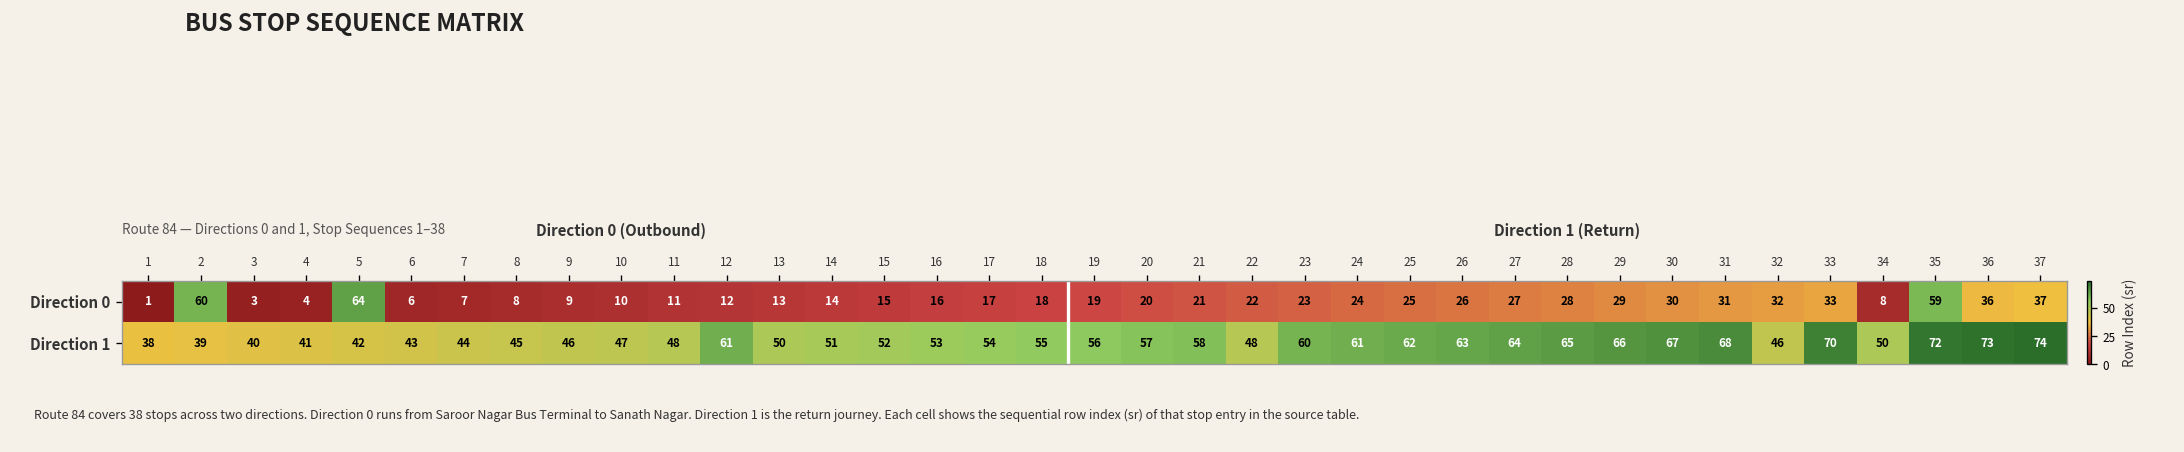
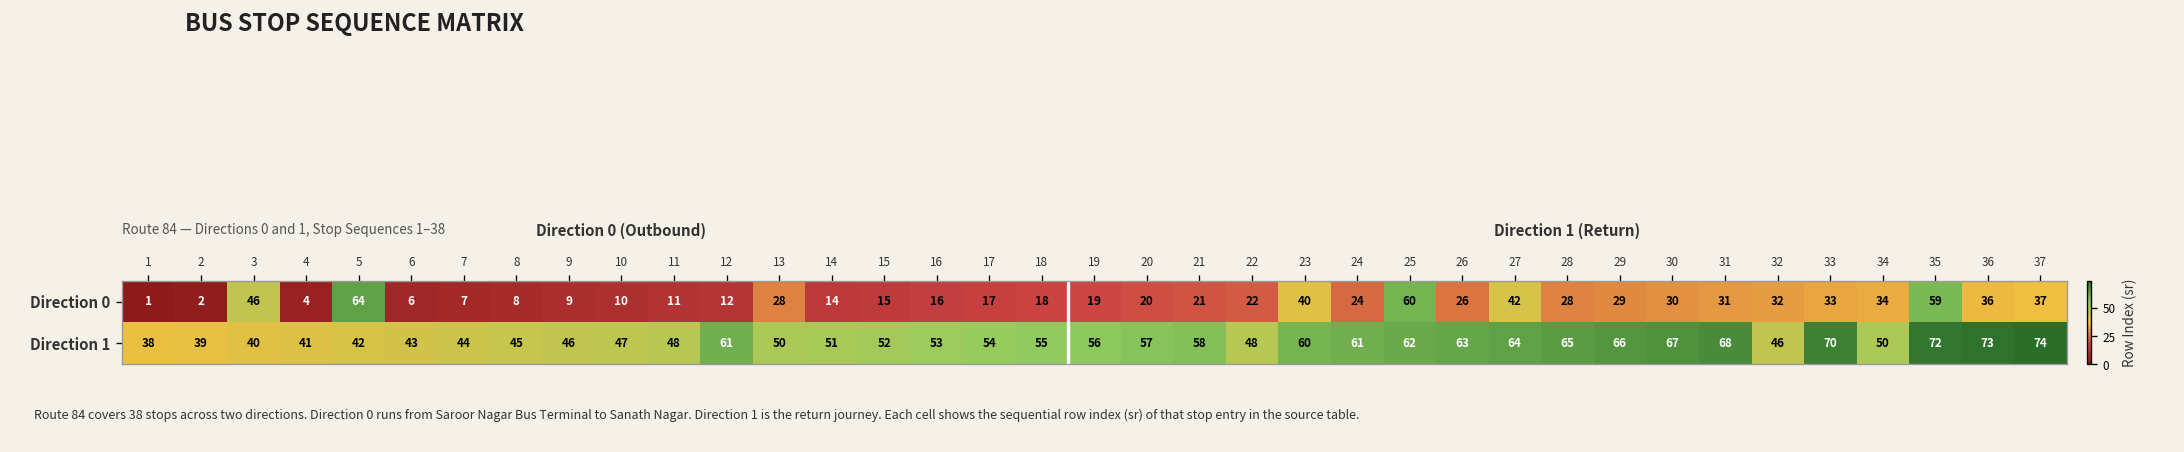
Direction 0, 2: 60 -> 2
Direction 0, 3: 3 -> 46
Direction 0, 13: 13 -> 28
Direction 0, 23: 23 -> 40
Direction 0, 25: 25 -> 60
Direction 0, 27: 27 -> 42
Direction 0, 34: 8 -> 34
